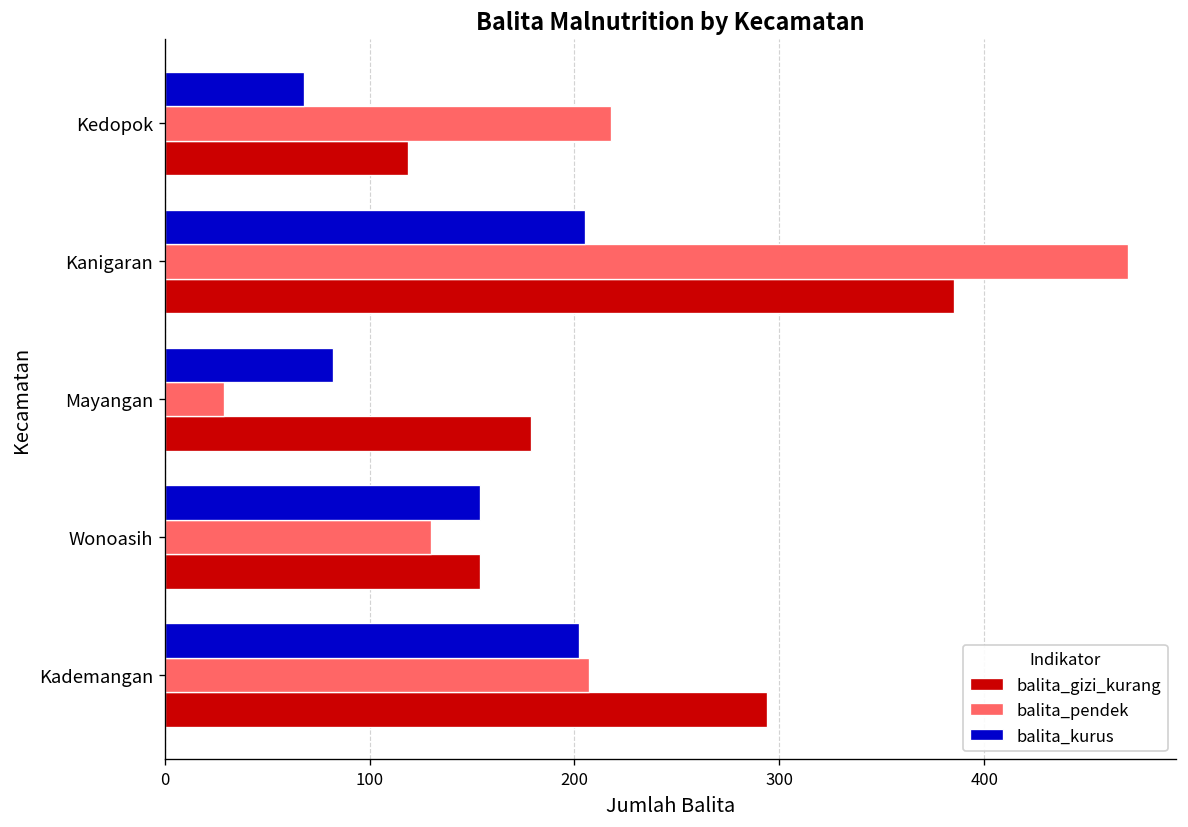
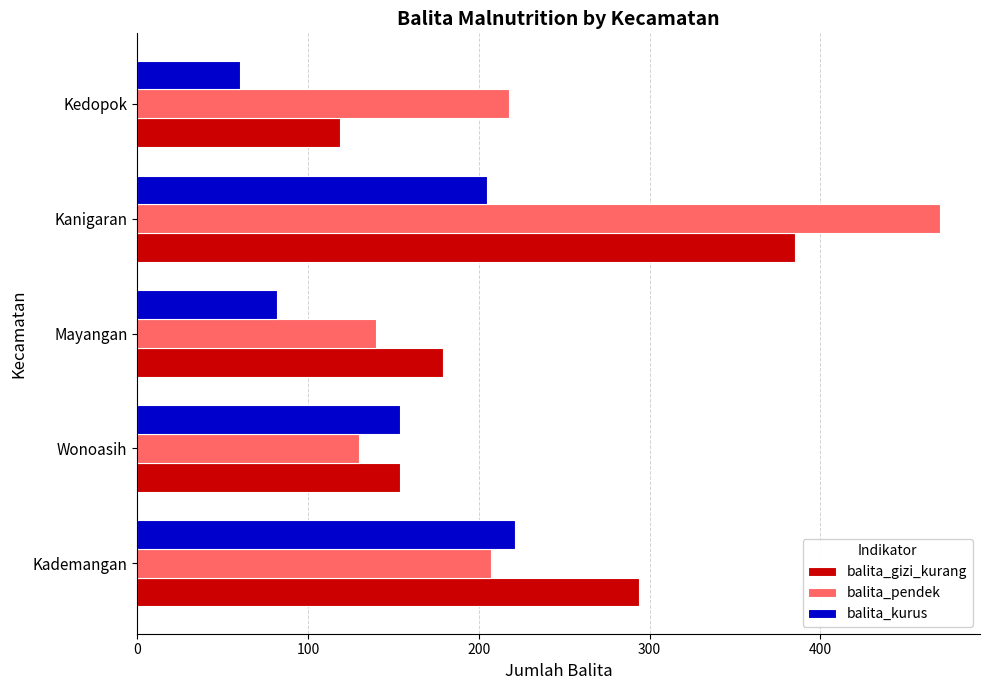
balita_kurus, Kedopok: 68 -> 60
balita_pendek, Mayangan: 29 -> 140
balita_kurus, Kademangan: 202 -> 221
